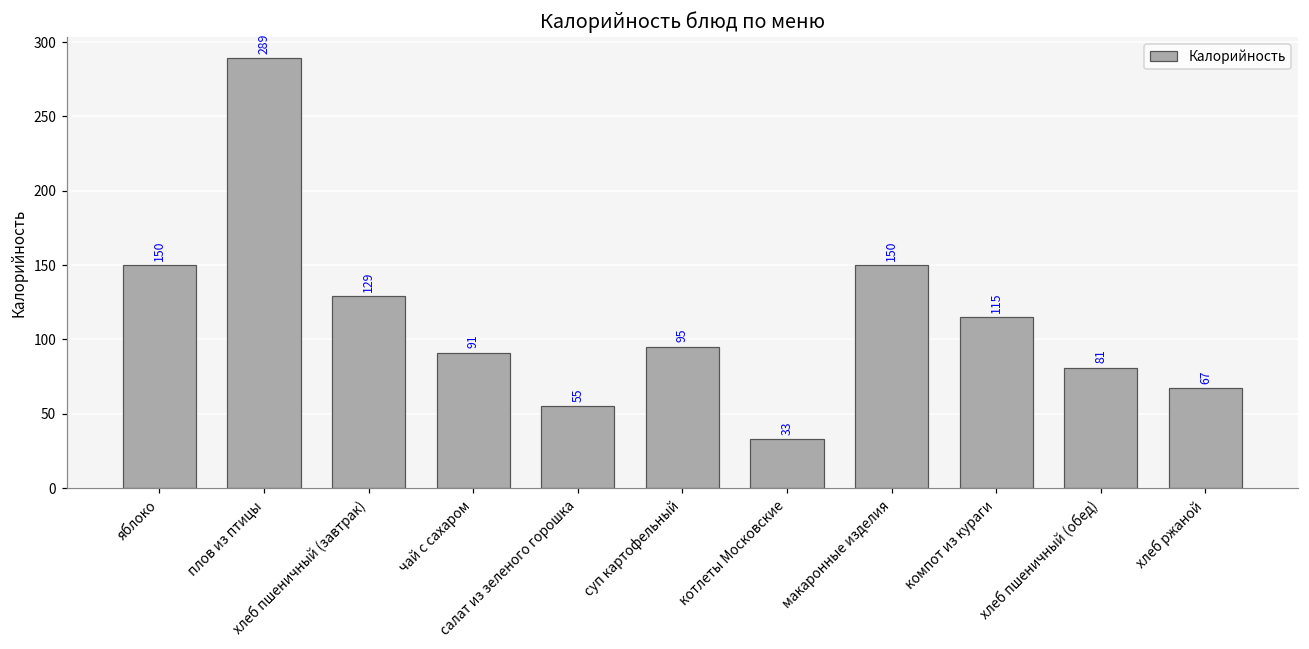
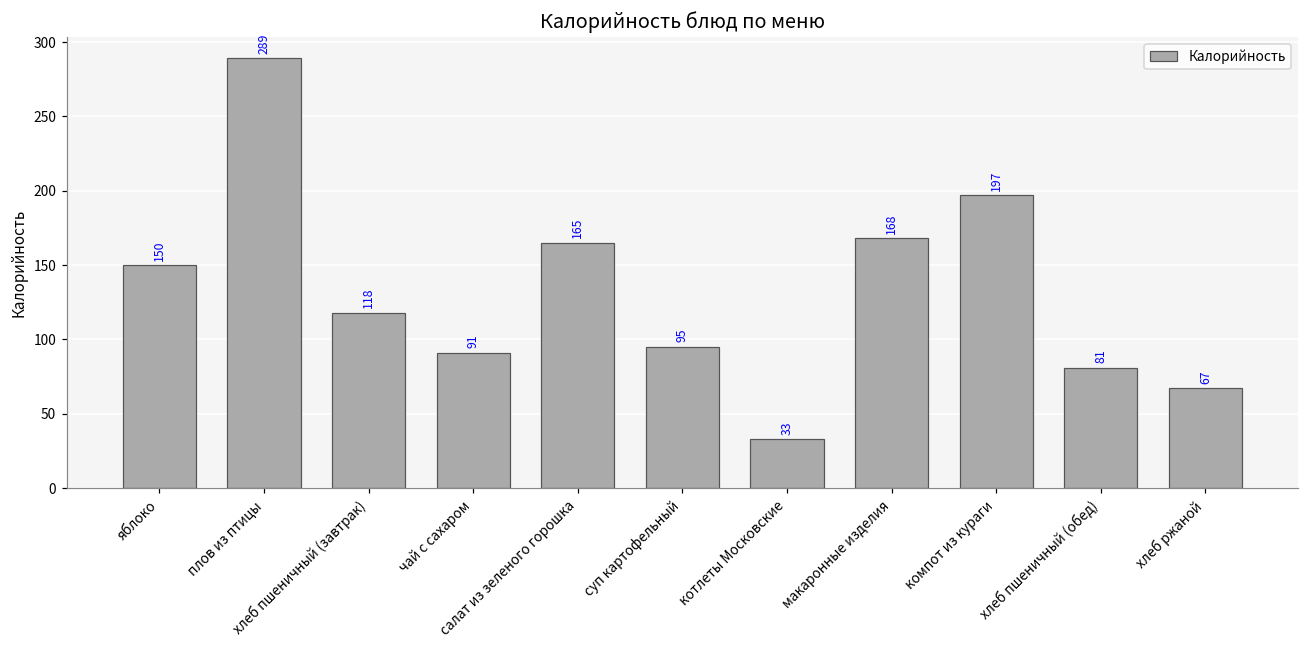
хлеб пшеничный (завтрак): 129 -> 118
салат из зеленого горошка: 55 -> 165
макаронные изделия: 150 -> 168
компот из кураги: 115 -> 197
